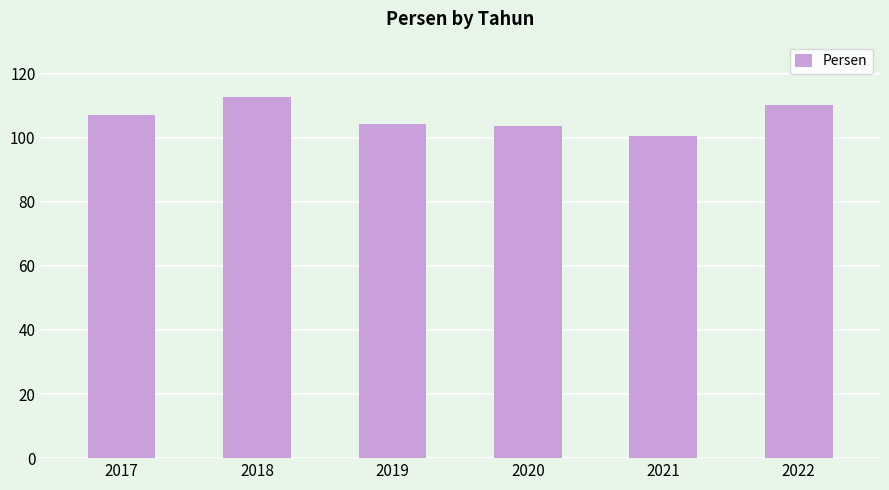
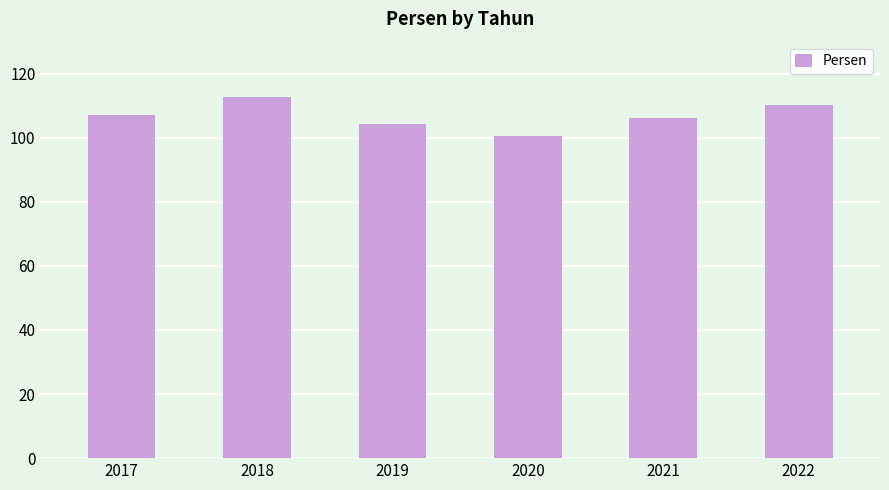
2020: 104 -> 101
2021: 100 -> 106
